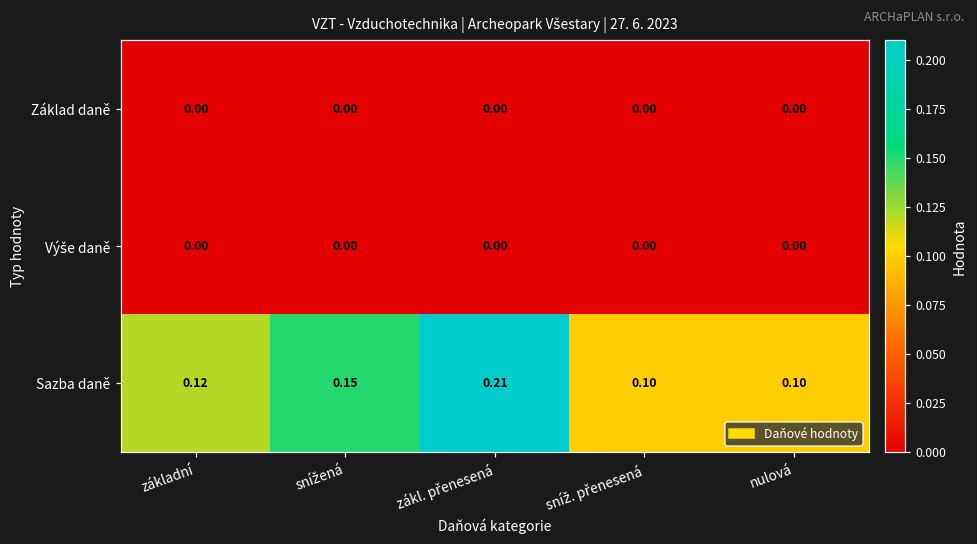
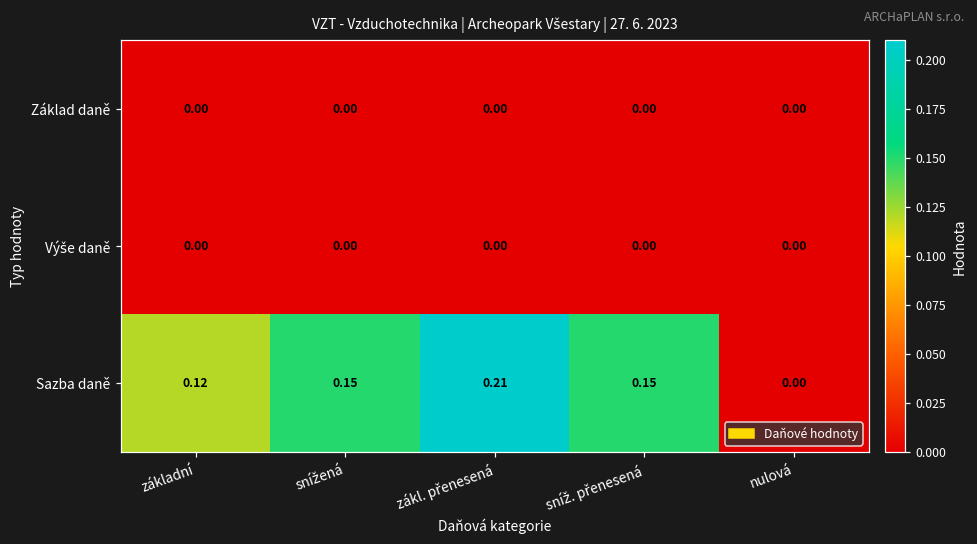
Sazba daně, sníž. přenesená: 0.10 -> 0.15
Sazba daně, nulová: 0.10 -> 0.00
